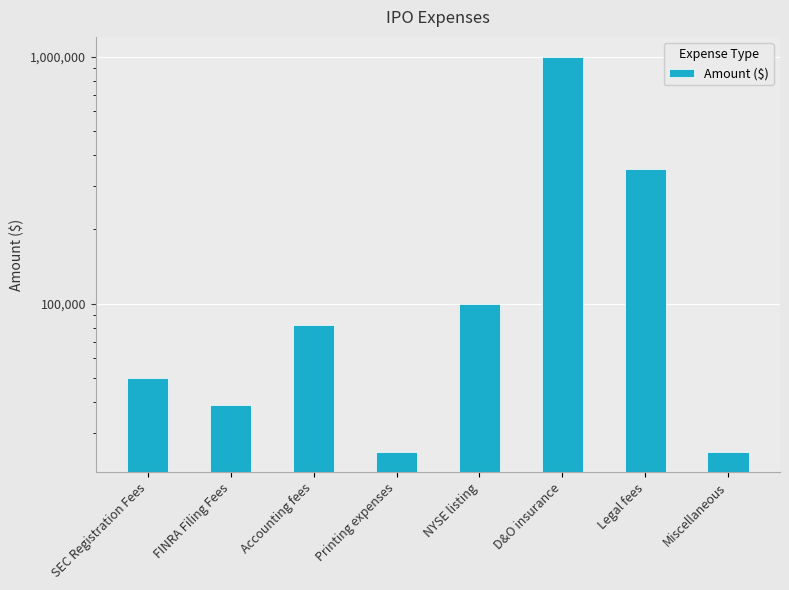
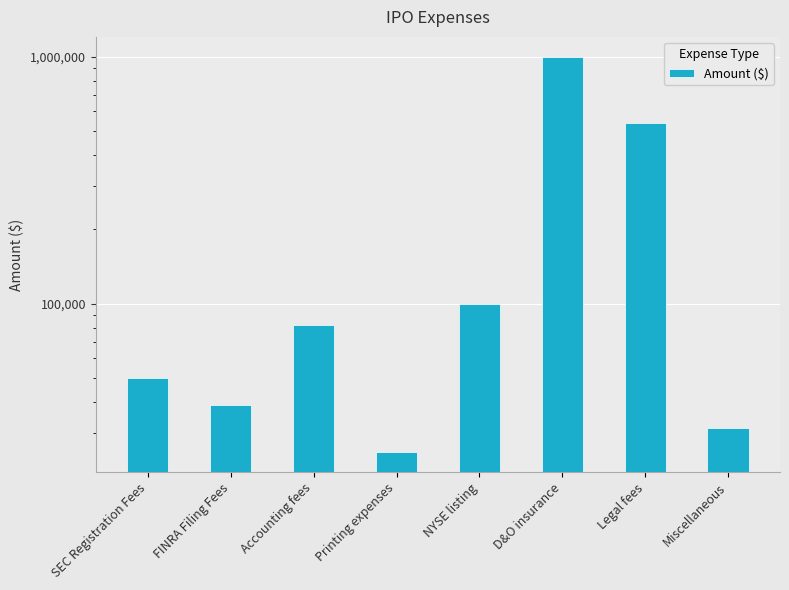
Legal fees: 350,000 -> 540,000
Miscellaneous: 25,000 -> 31,000
